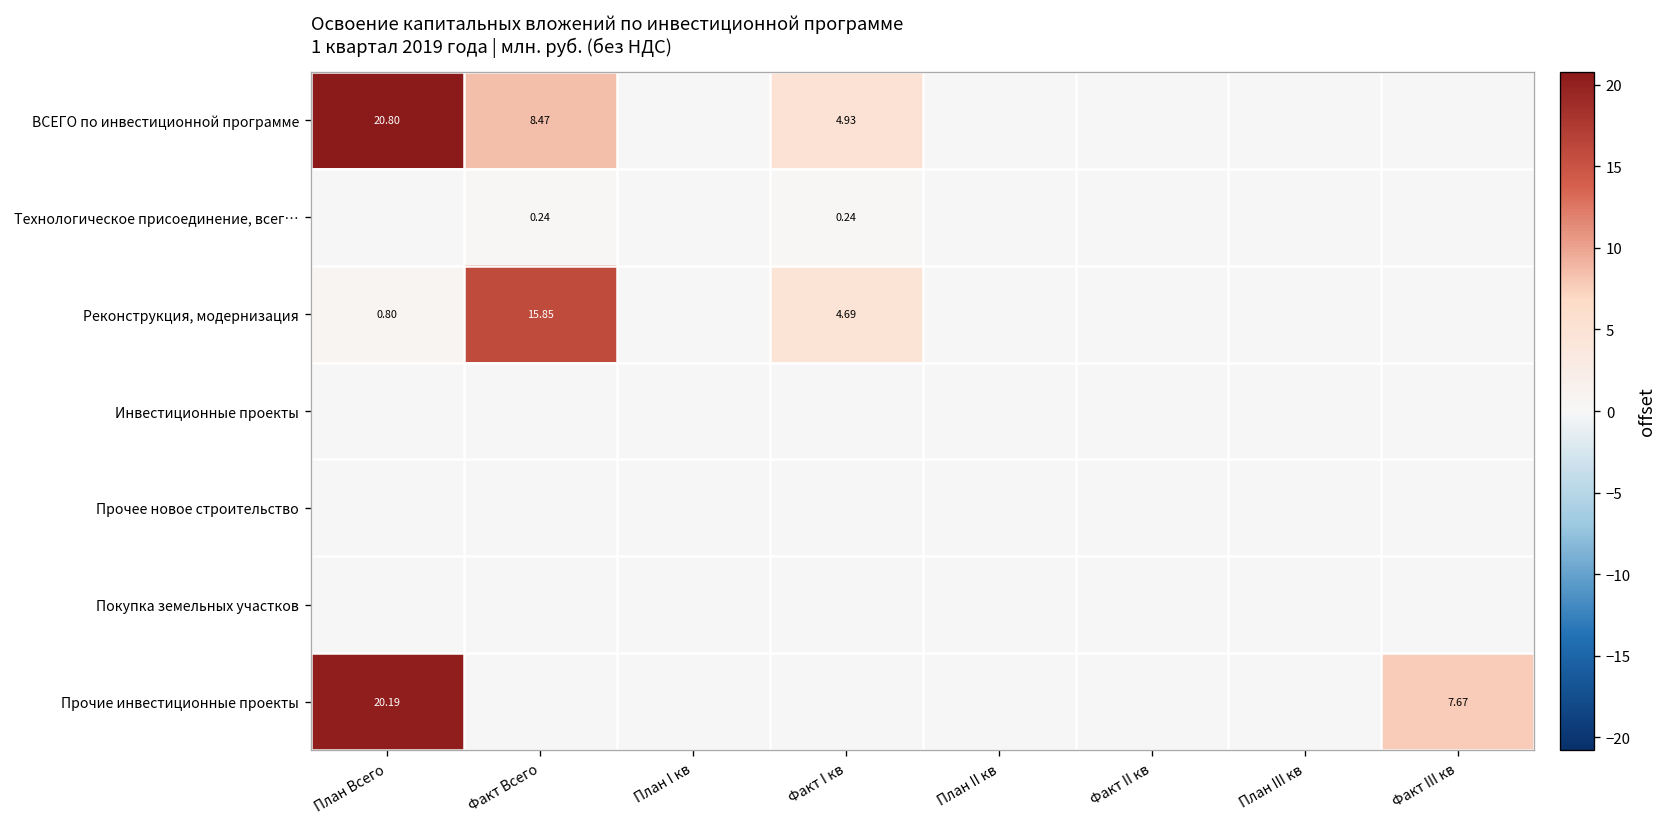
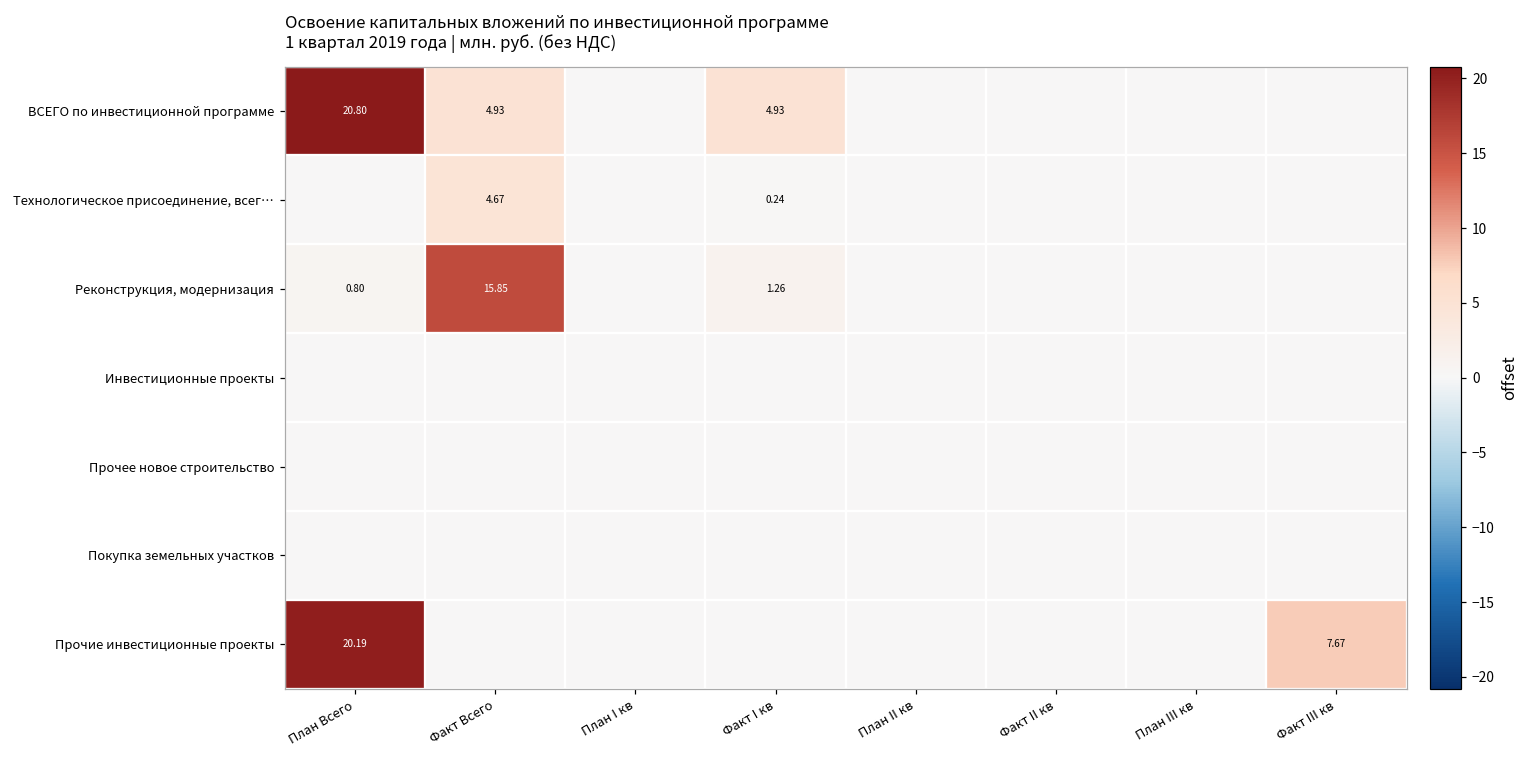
ВСЕГО по инвестиционной программе, Факт Всего: 8.47 -> 4.93
Технологическое присоединение, всег…, Факт Всего: 0.24 -> 4.67
Реконструкция, модернизация, Факт I кв: 4.69 -> 1.26
